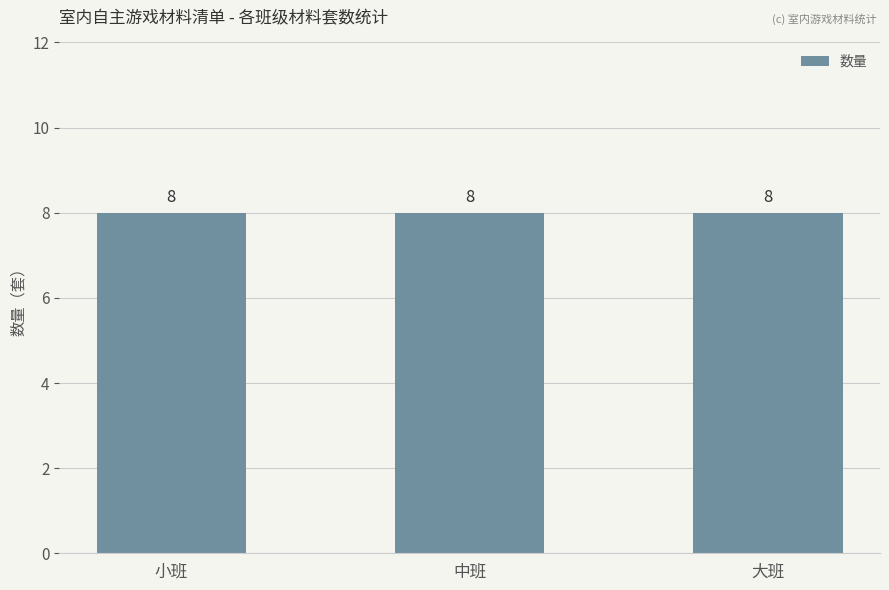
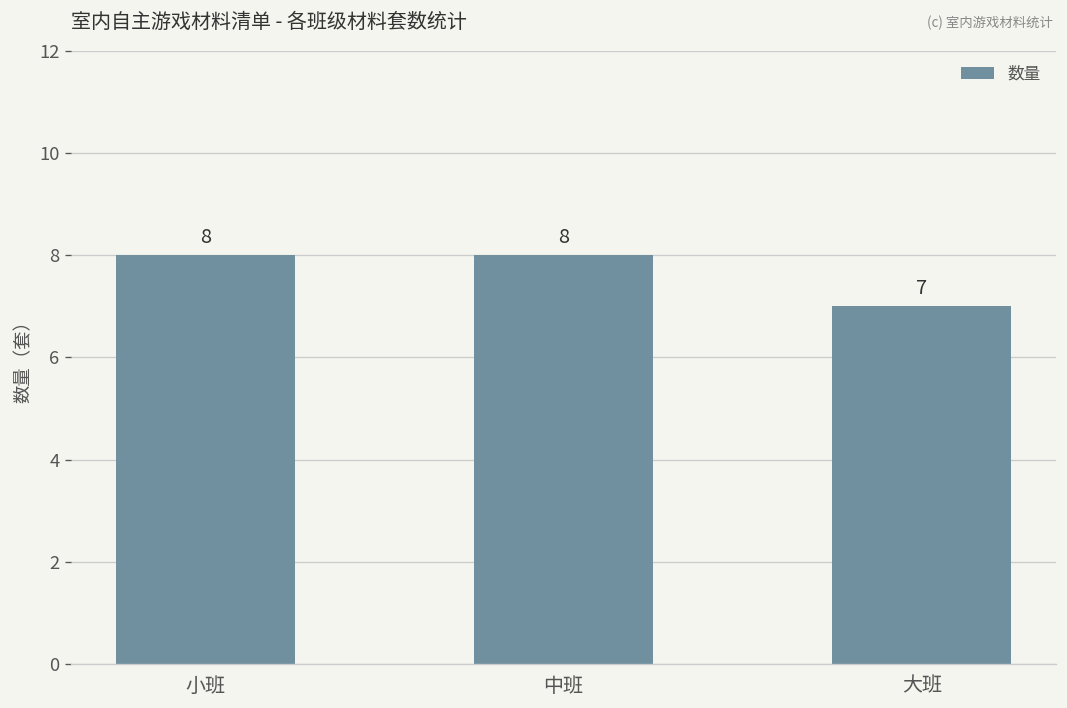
大班: 8 -> 7
